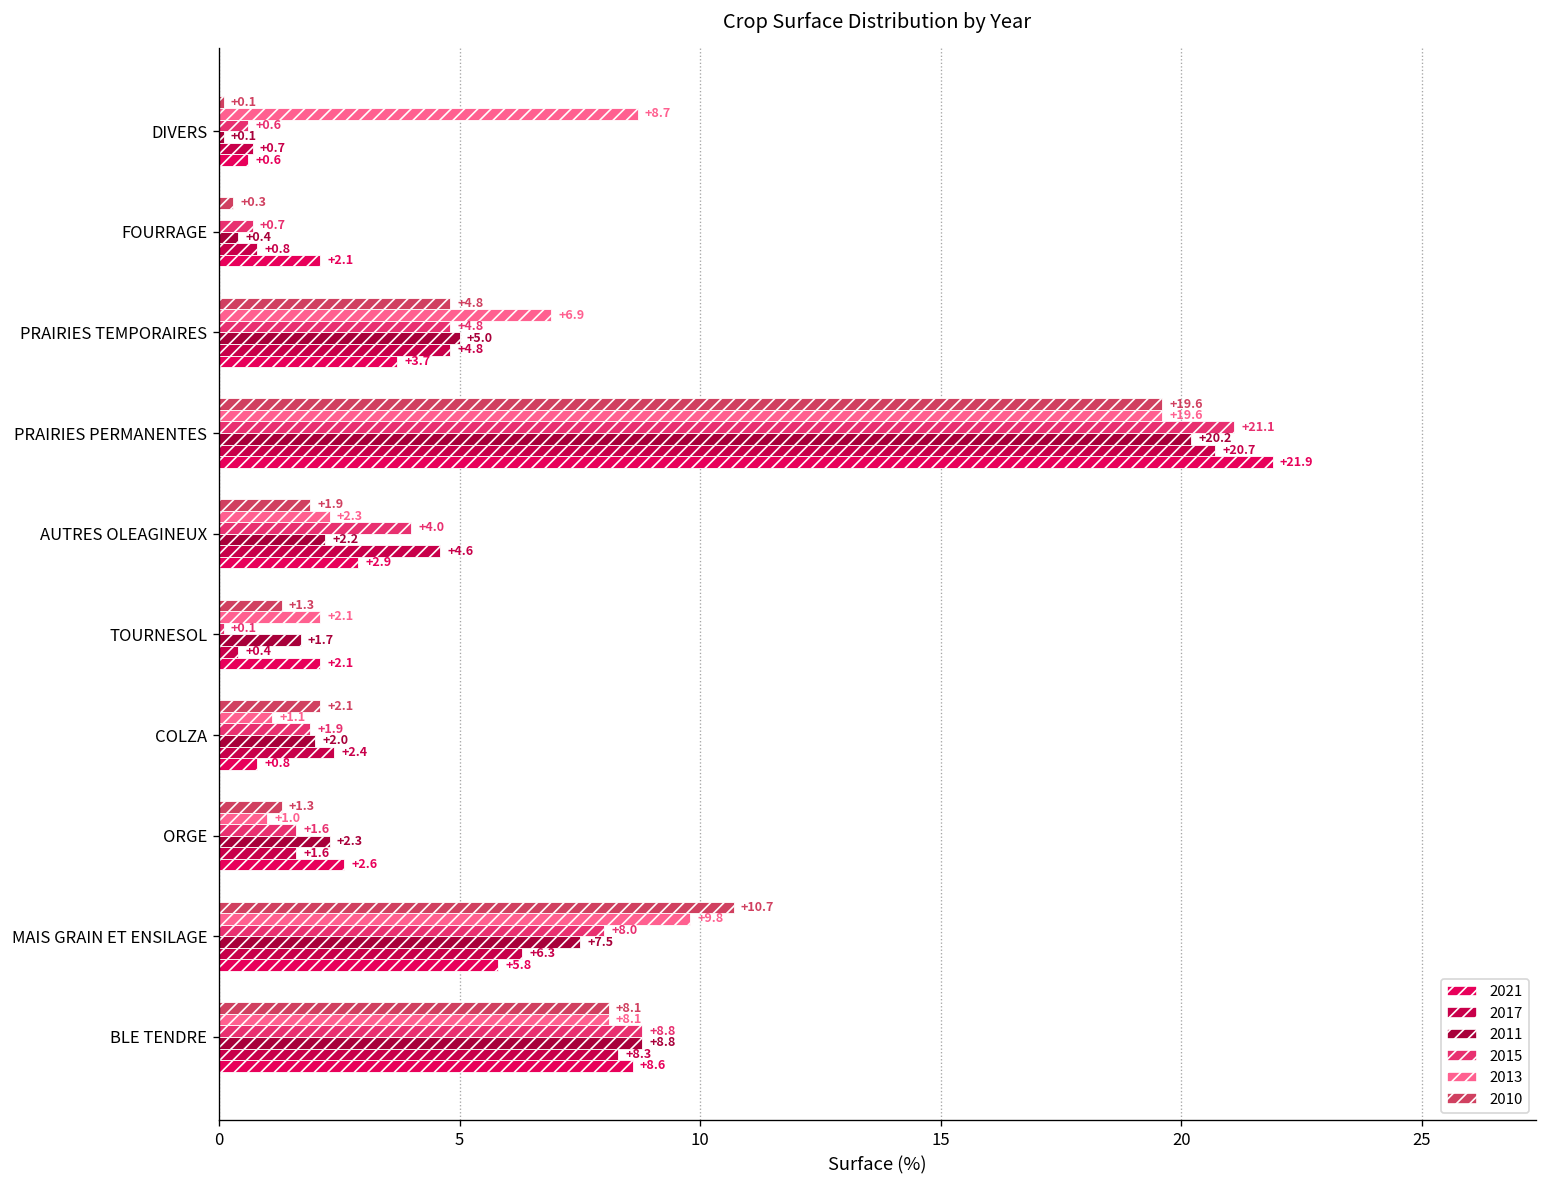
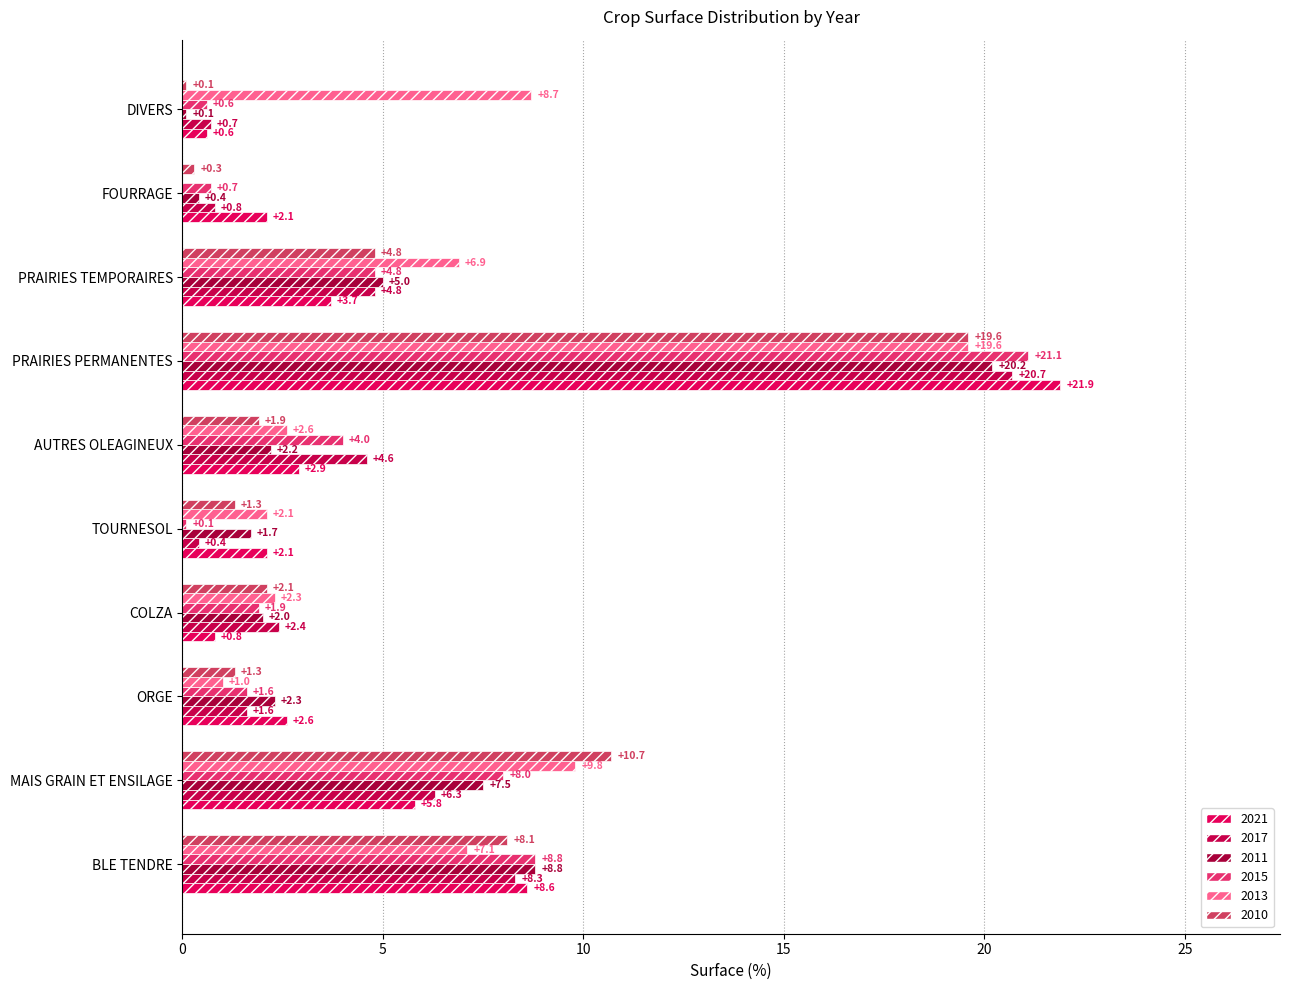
2013, AUTRES OLEAGINEUX: +2.3 -> +2.6
2013, COLZA: +1.1 -> +2.3
2013, BLE TENDRE: +8.1 -> +7.1
